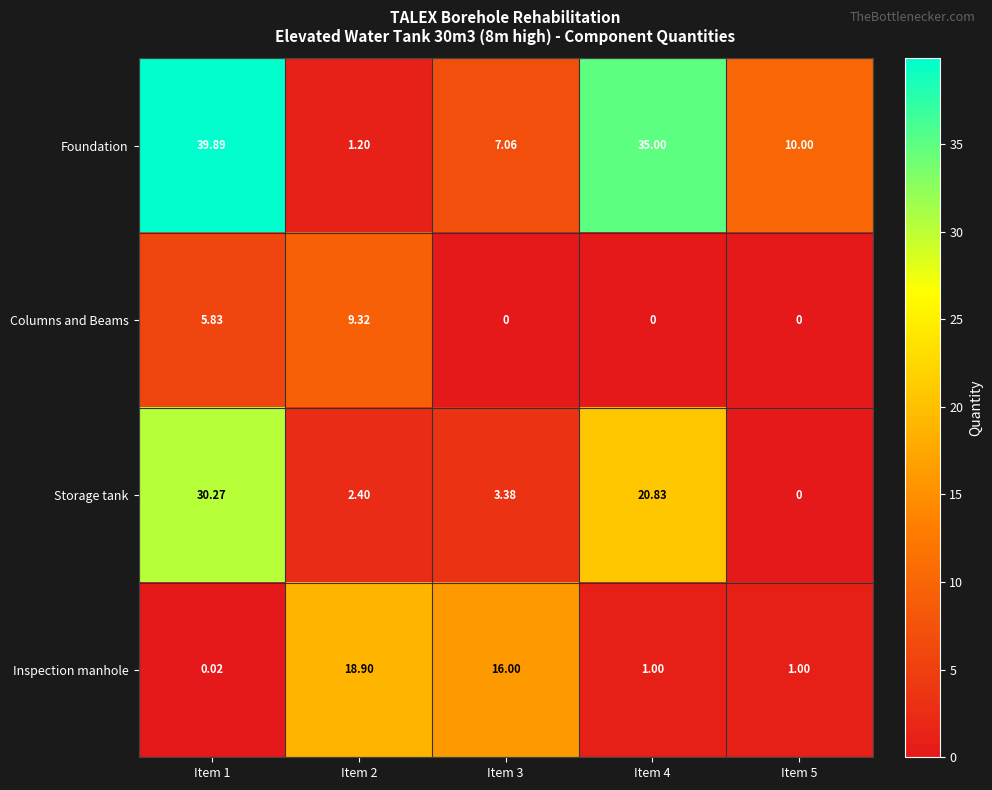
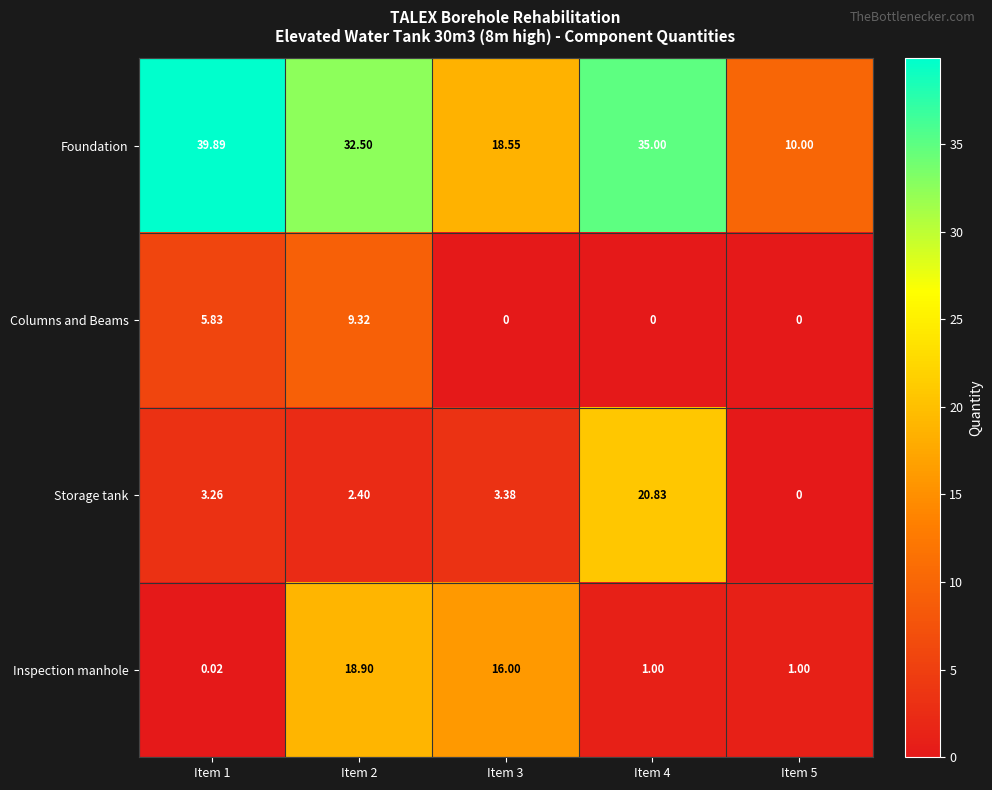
Foundation, Item 2: 1.20 -> 32.50
Foundation, Item 3: 7.06 -> 18.55
Storage tank, Item 1: 30.27 -> 3.26
